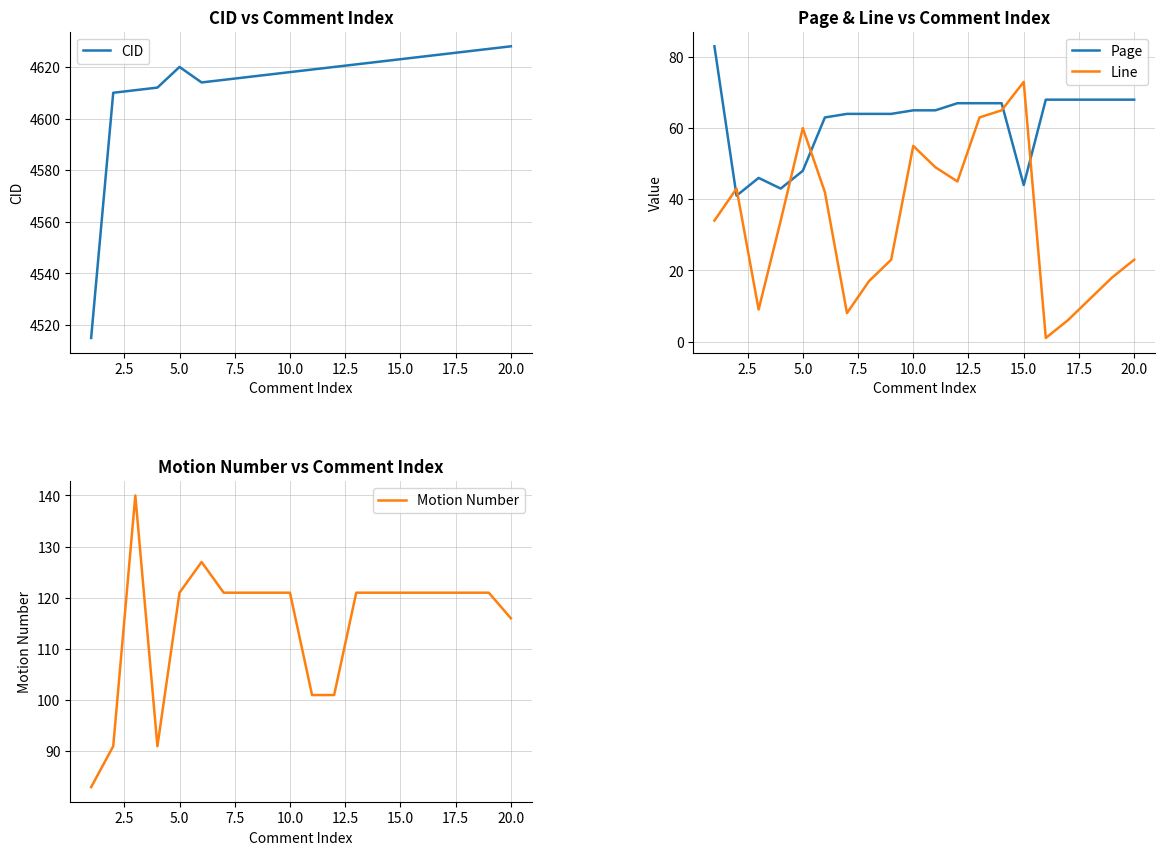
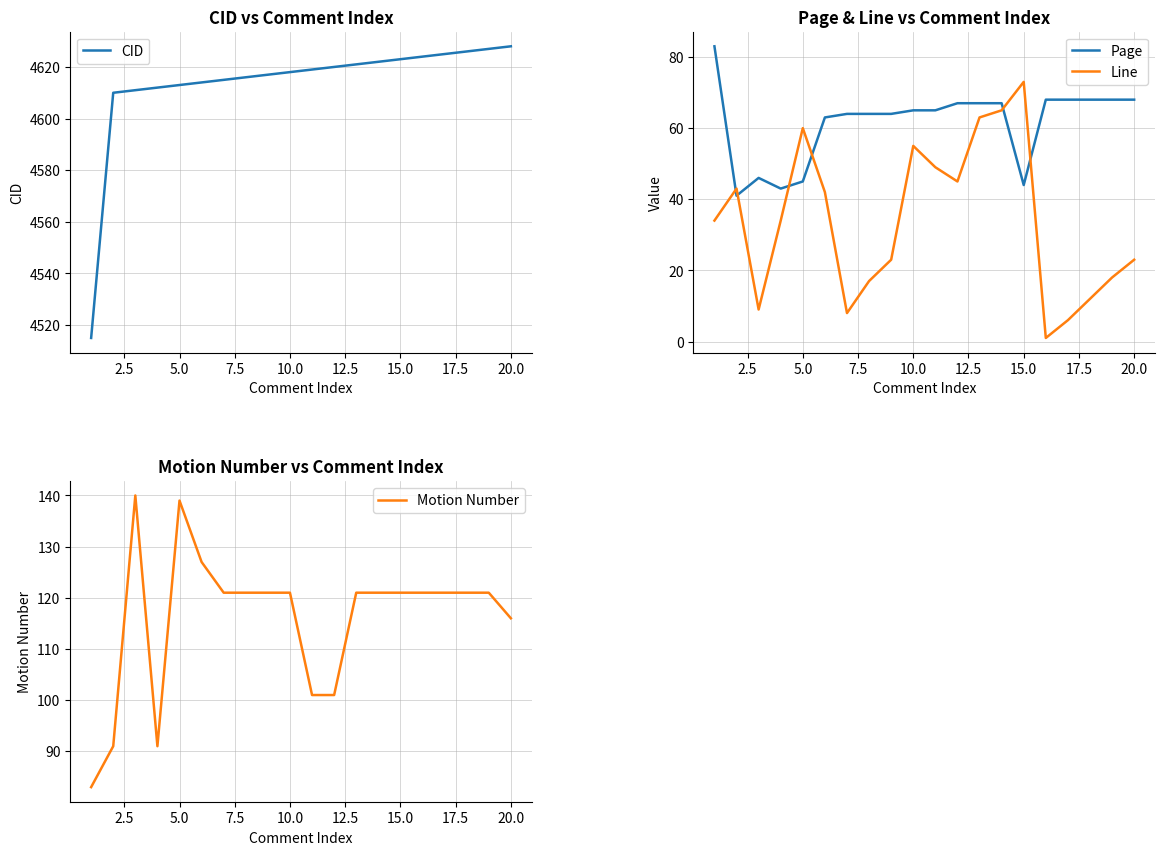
CID vs Comment Index, 5.0: 4620 -> 4613
Page & Line vs Comment Index, Page, 5.0: 48 -> 45
Motion Number vs Comment Index, 5.0: 121 -> 139
